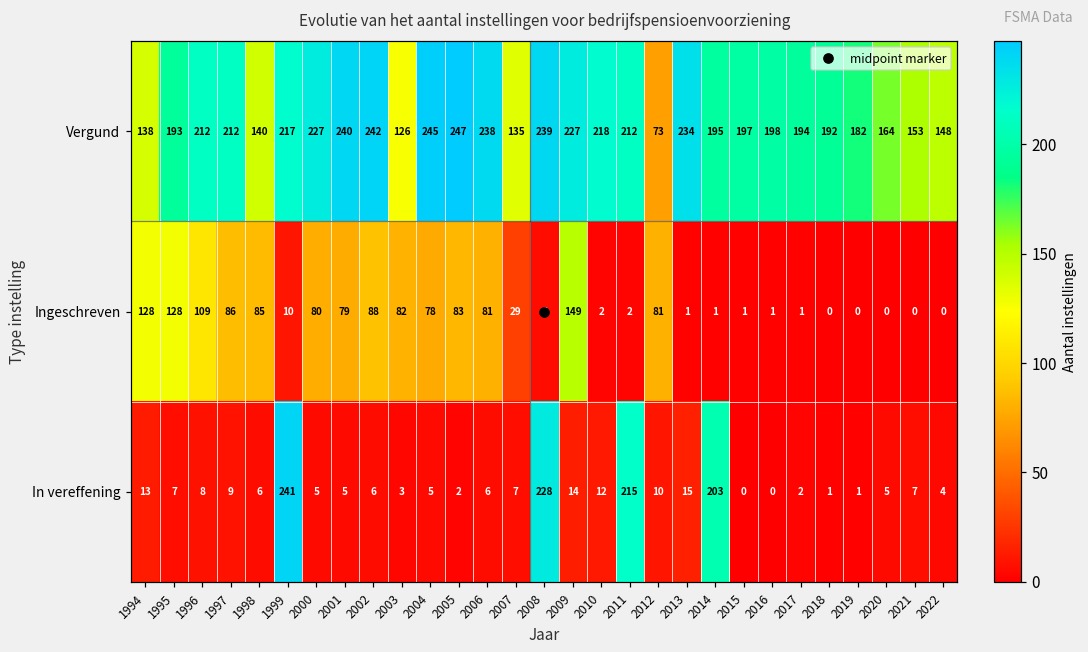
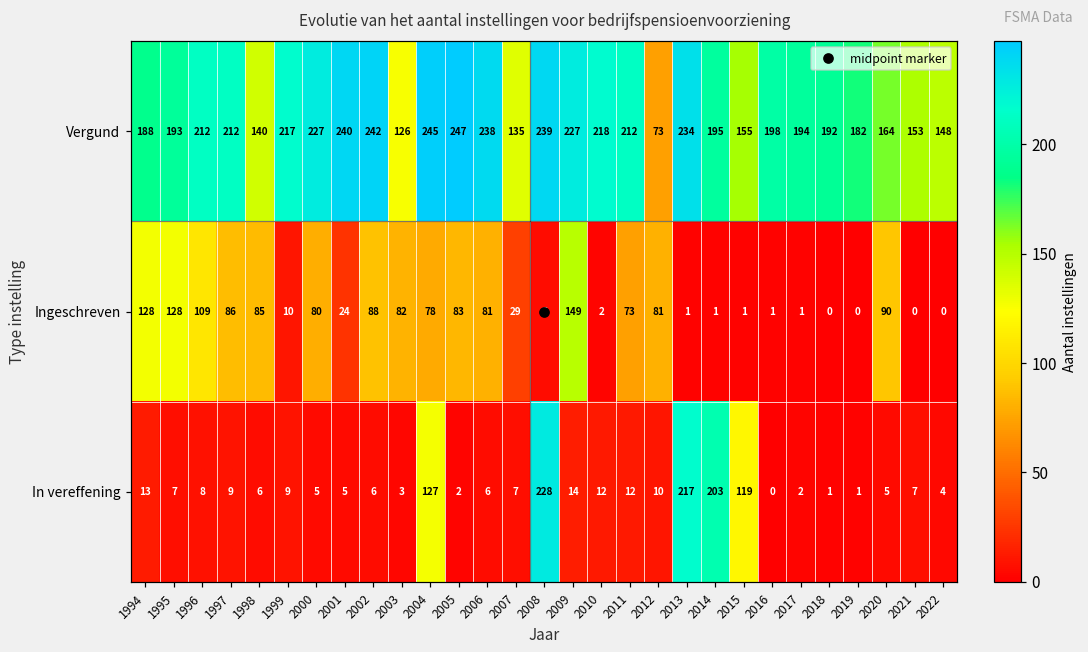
Vergund, 1994: 138 -> 188
Vergund, 2015: 197 -> 155
Ingeschreven, 2001: 79 -> 24
Ingeschreven, 2011: 2 -> 73
Ingeschreven, 2020: 0 -> 90
In vereffening, 1999: 241 -> 9
In vereffening, 2004: 5 -> 127
In vereffening, 2011: 215 -> 12
In vereffening, 2013: 15 -> 217
In vereffening, 2015: 0 -> 119
